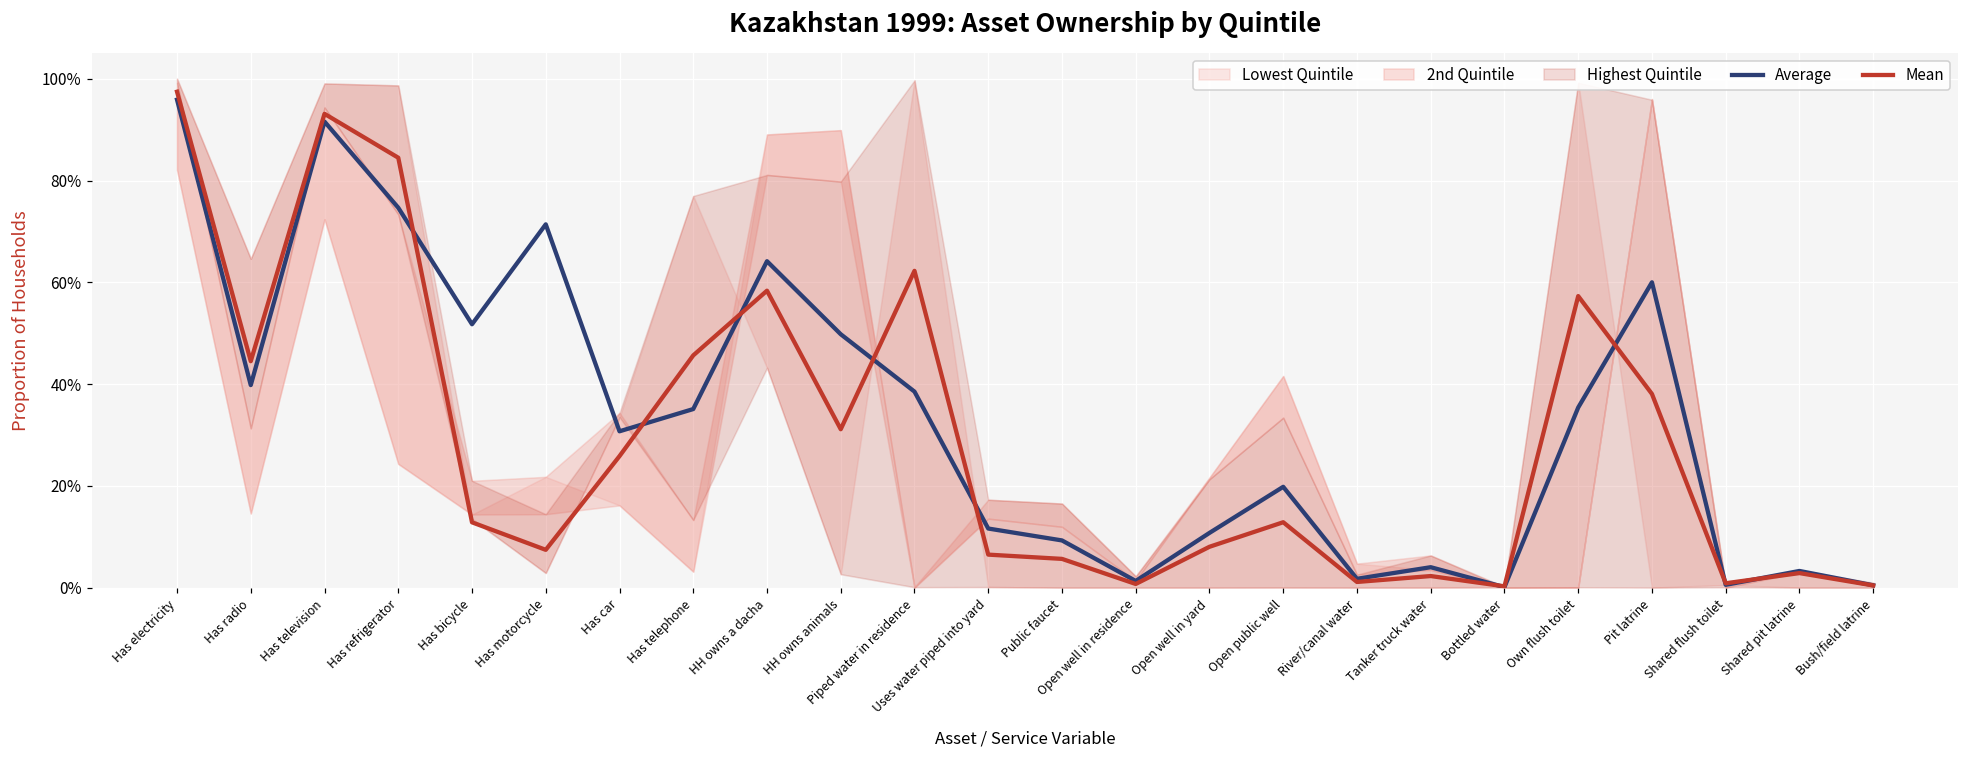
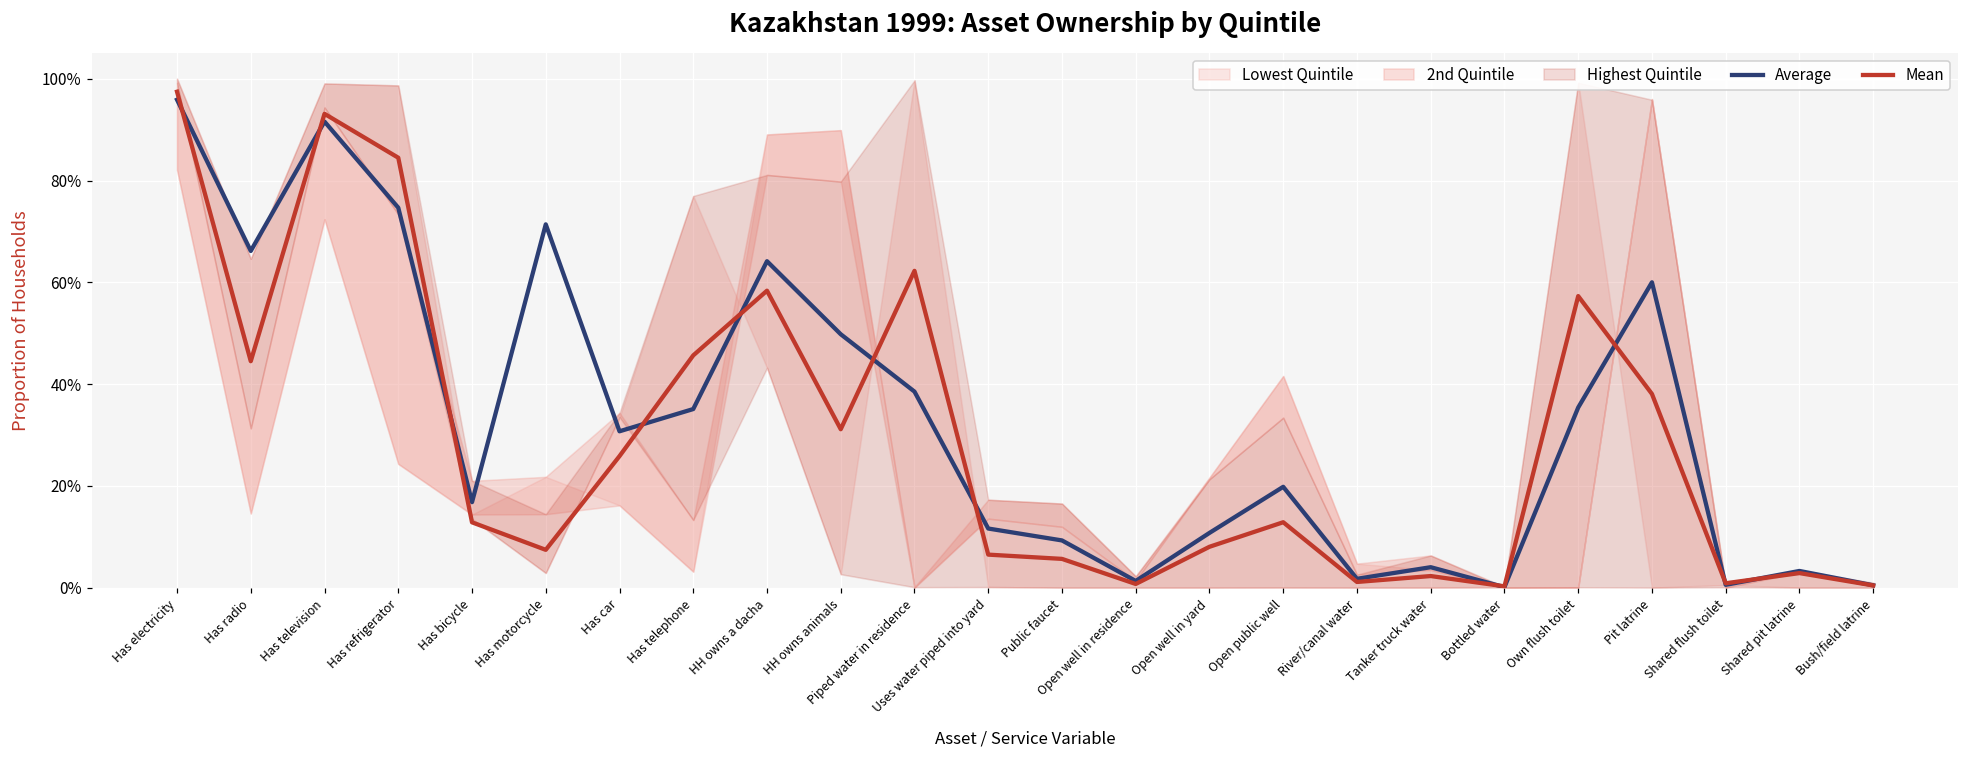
Average, Has radio: 40% -> 66%
Average, Has bicycle: 52% -> 17%
